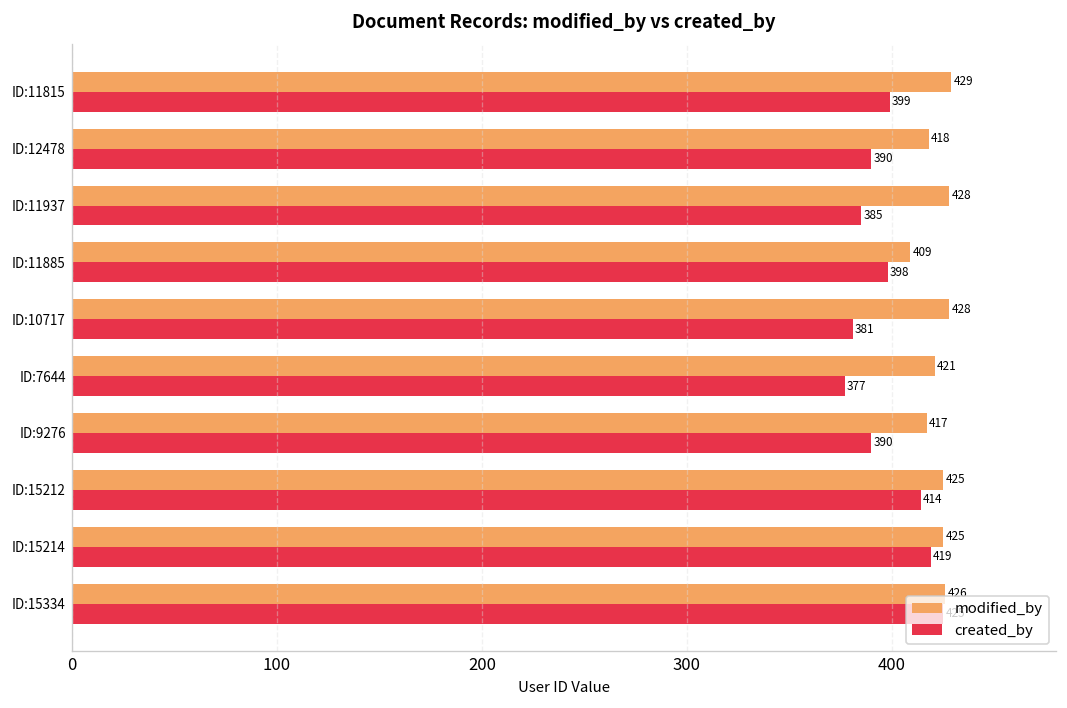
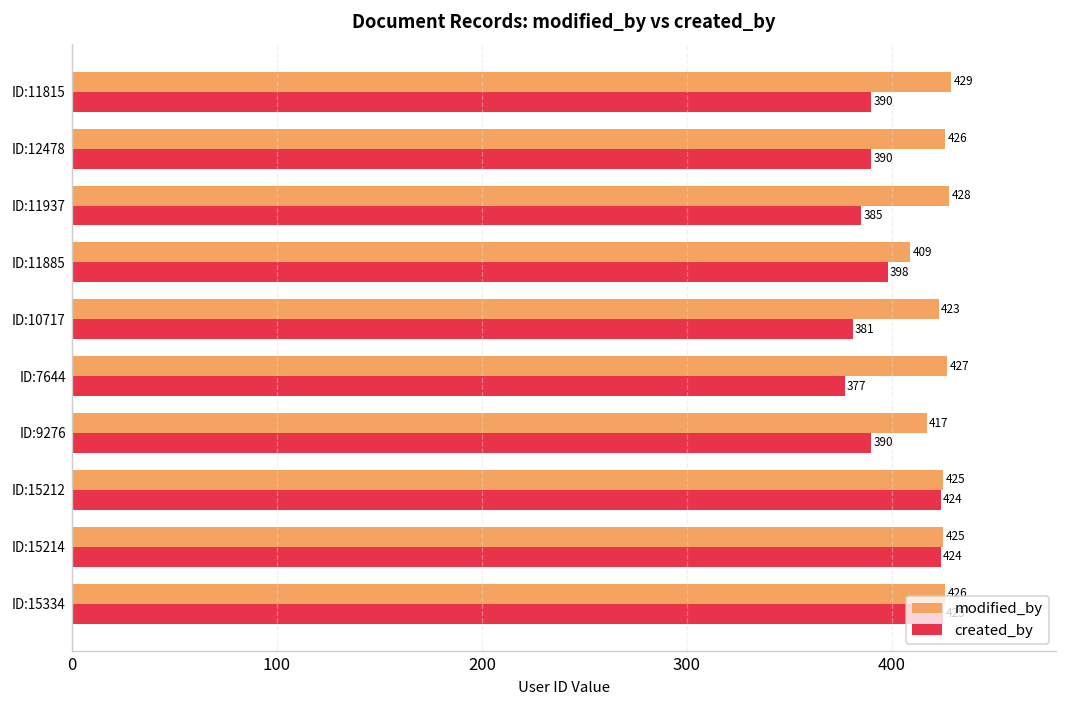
created_by, ID:11815: 399 -> 390
modified_by, ID:12478: 418 -> 426
modified_by, ID:10717: 428 -> 423
modified_by, ID:7644: 421 -> 427
created_by, ID:15212: 414 -> 424
created_by, ID:15214: 419 -> 424
